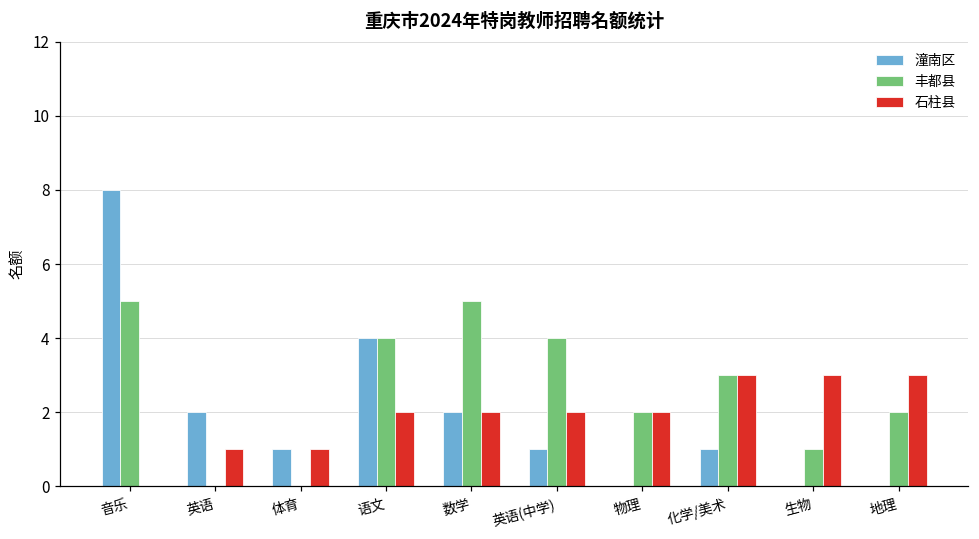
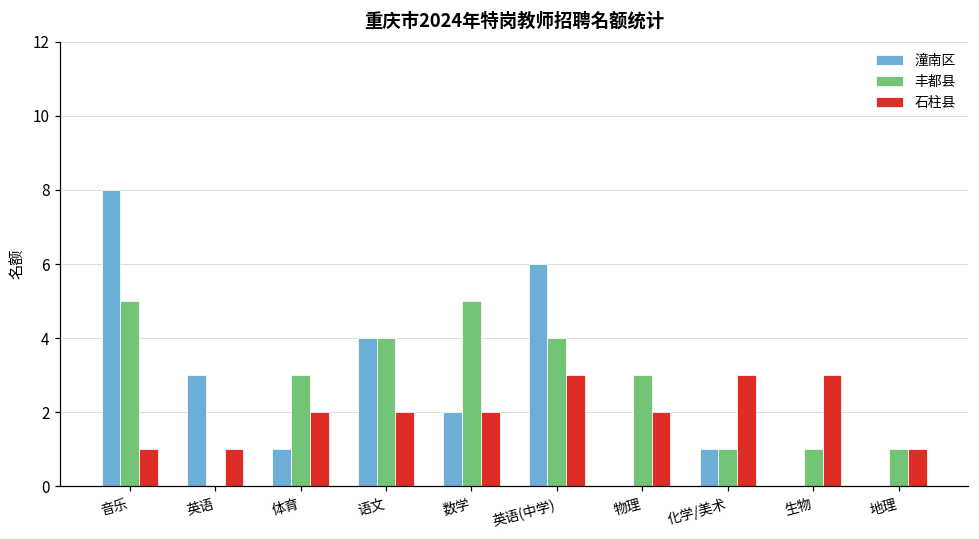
石柱县, 音乐: 0 -> 1
潼南区, 英语: 2 -> 3
丰都县, 体育: 0 -> 3
石柱县, 体育: 1 -> 2
潼南区, 英语(中学): 1 -> 6
石柱县, 英语(中学): 2 -> 3
丰都县, 物理: 2 -> 3
丰都县, 化学/美术: 3 -> 1
丰都县, 地理: 2 -> 1
石柱县, 地理: 3 -> 1
